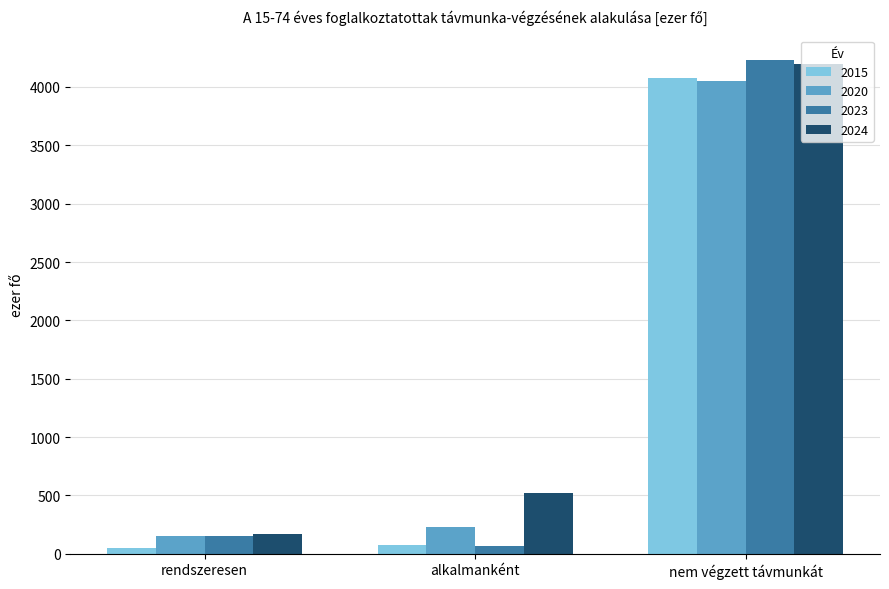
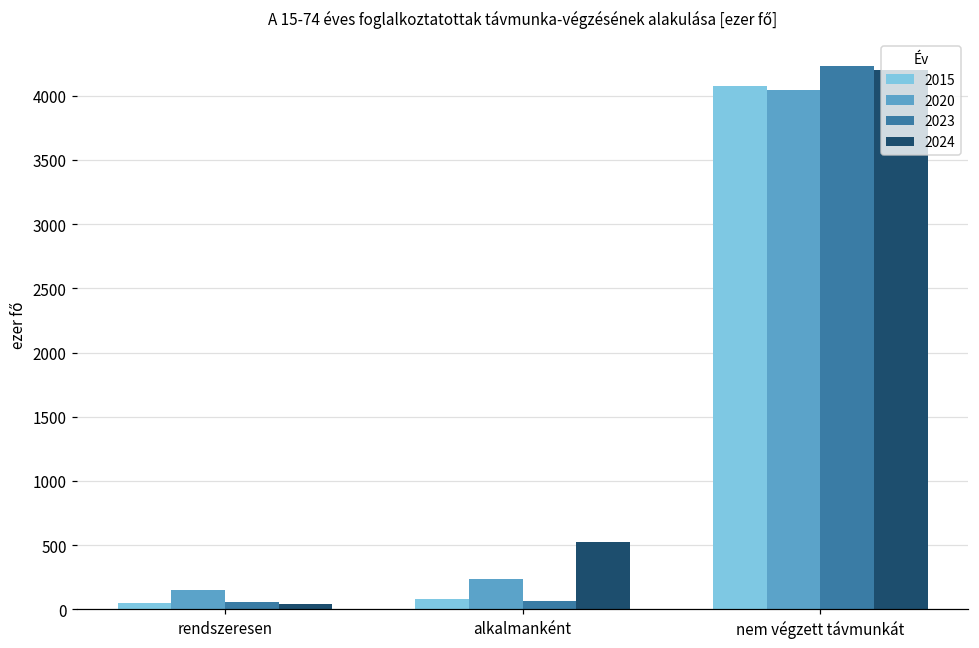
2023, rendszeresen: 150 -> 60
2024, rendszeresen: 170 -> 40
